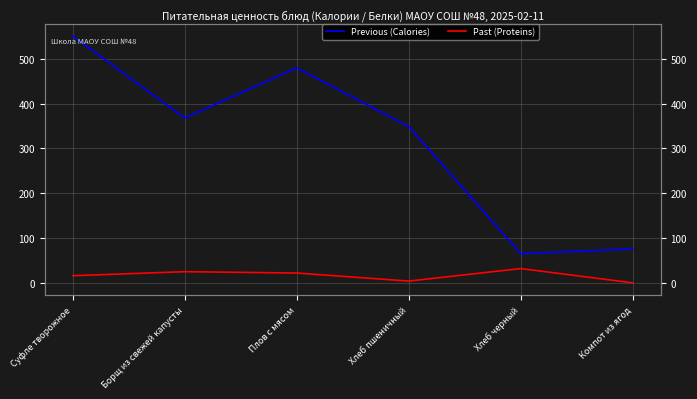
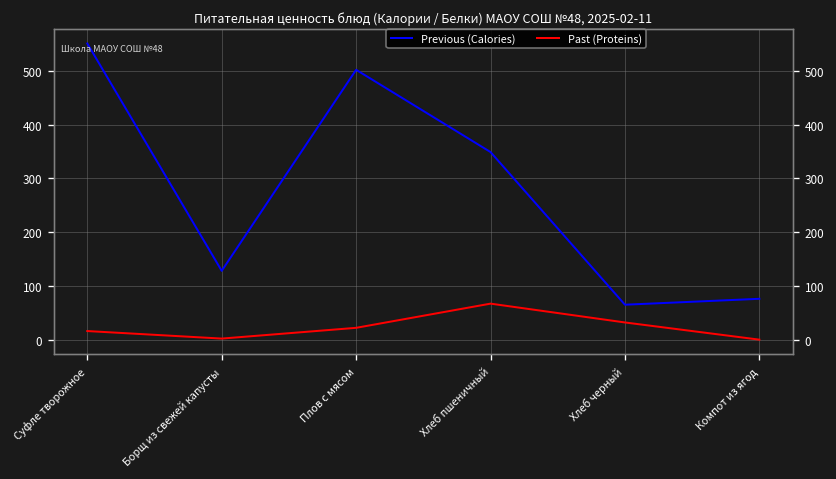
Previous (Calories), Борщ из свежей капусты: 370 -> 130
Past (Proteins), Борщ из свежей капусты: 30 -> 0
Previous (Calories), Плов с мясом: 480 -> 500
Past (Proteins), Хлеб пшеничный: 0 -> 70
